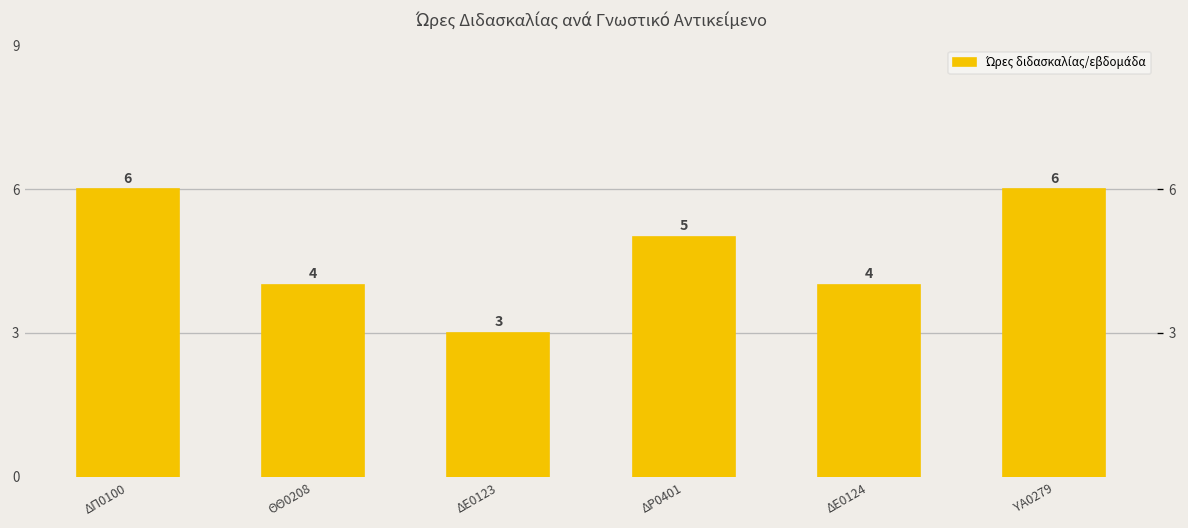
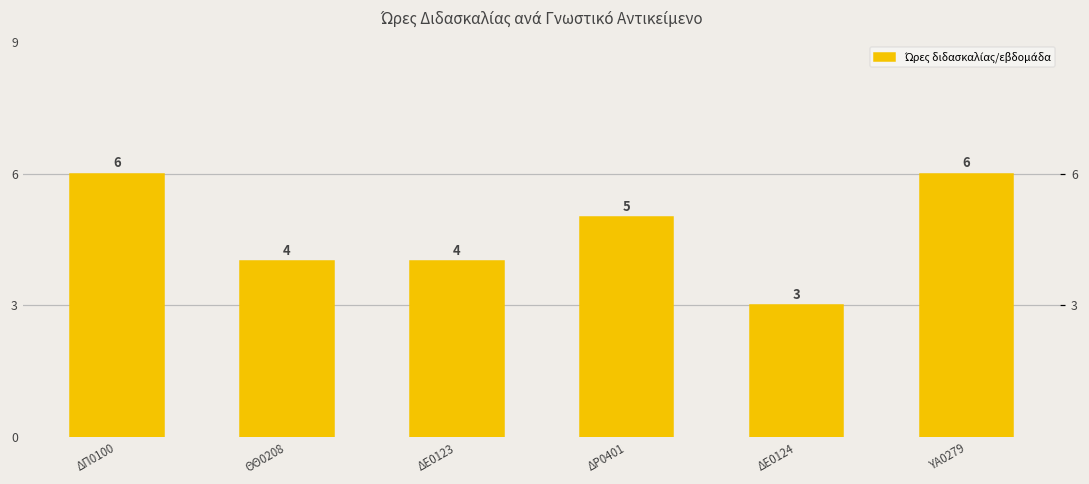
ΔΕ0123: 3 -> 4
ΔΕ0124: 4 -> 3
